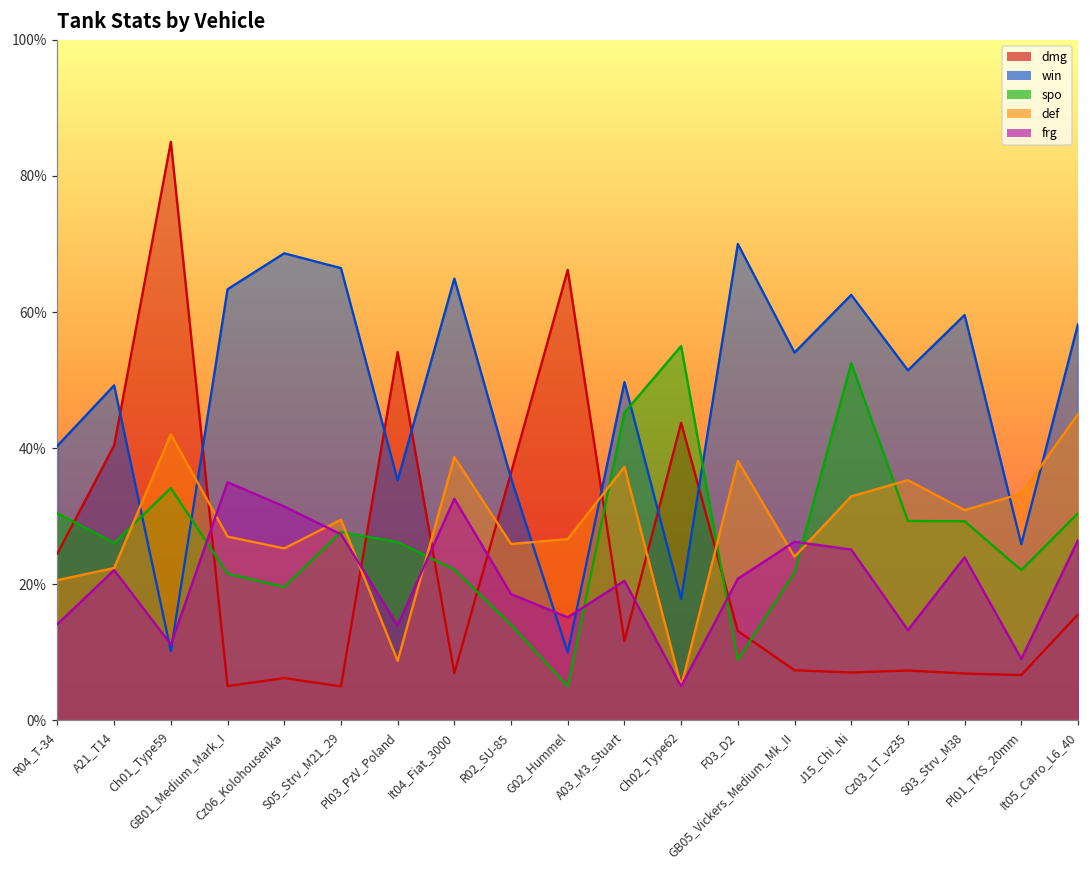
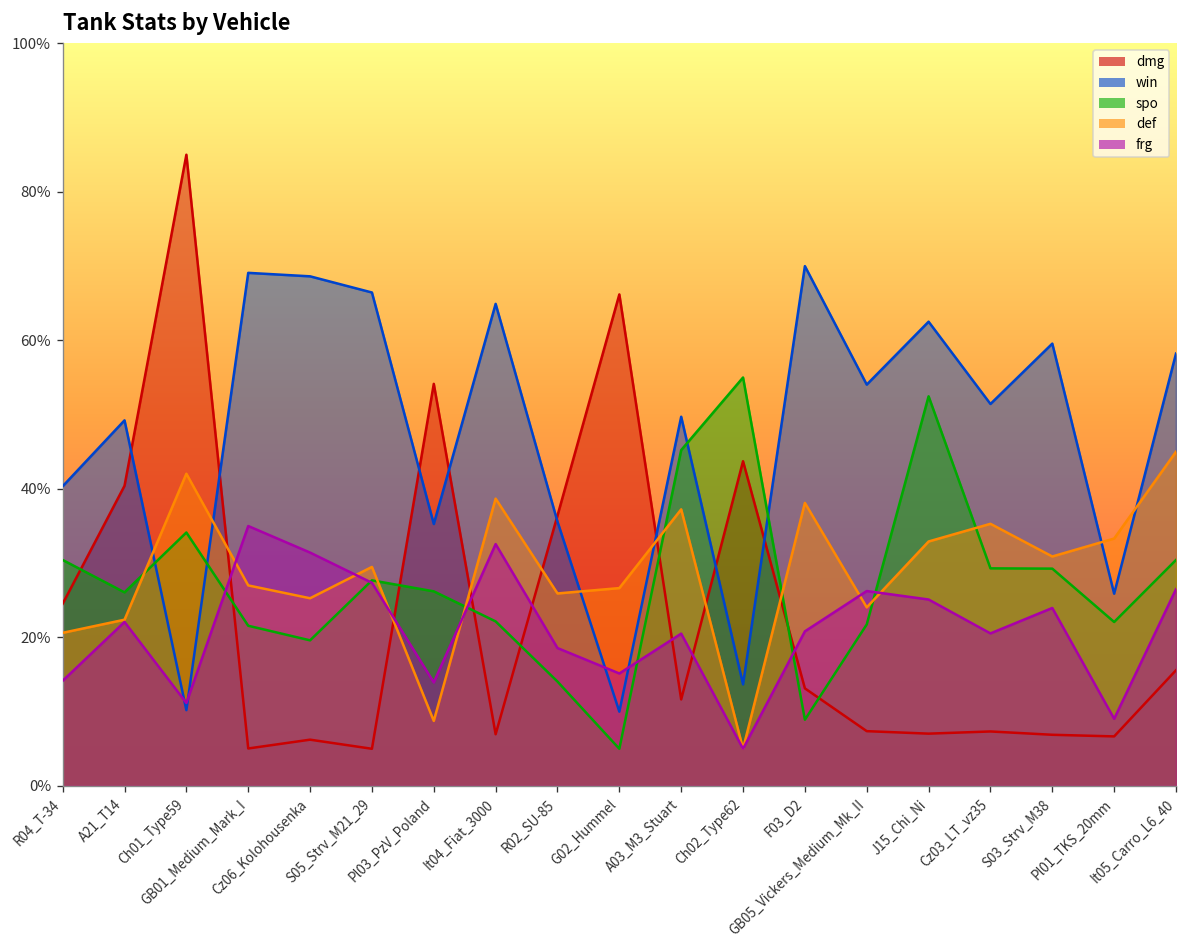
win, GB01_Medium_Mark_I: 63% -> 69%
win, Ch02_Type62: 18% -> 14%
frg, Cz03_LT_vz35: 13% -> 21%
